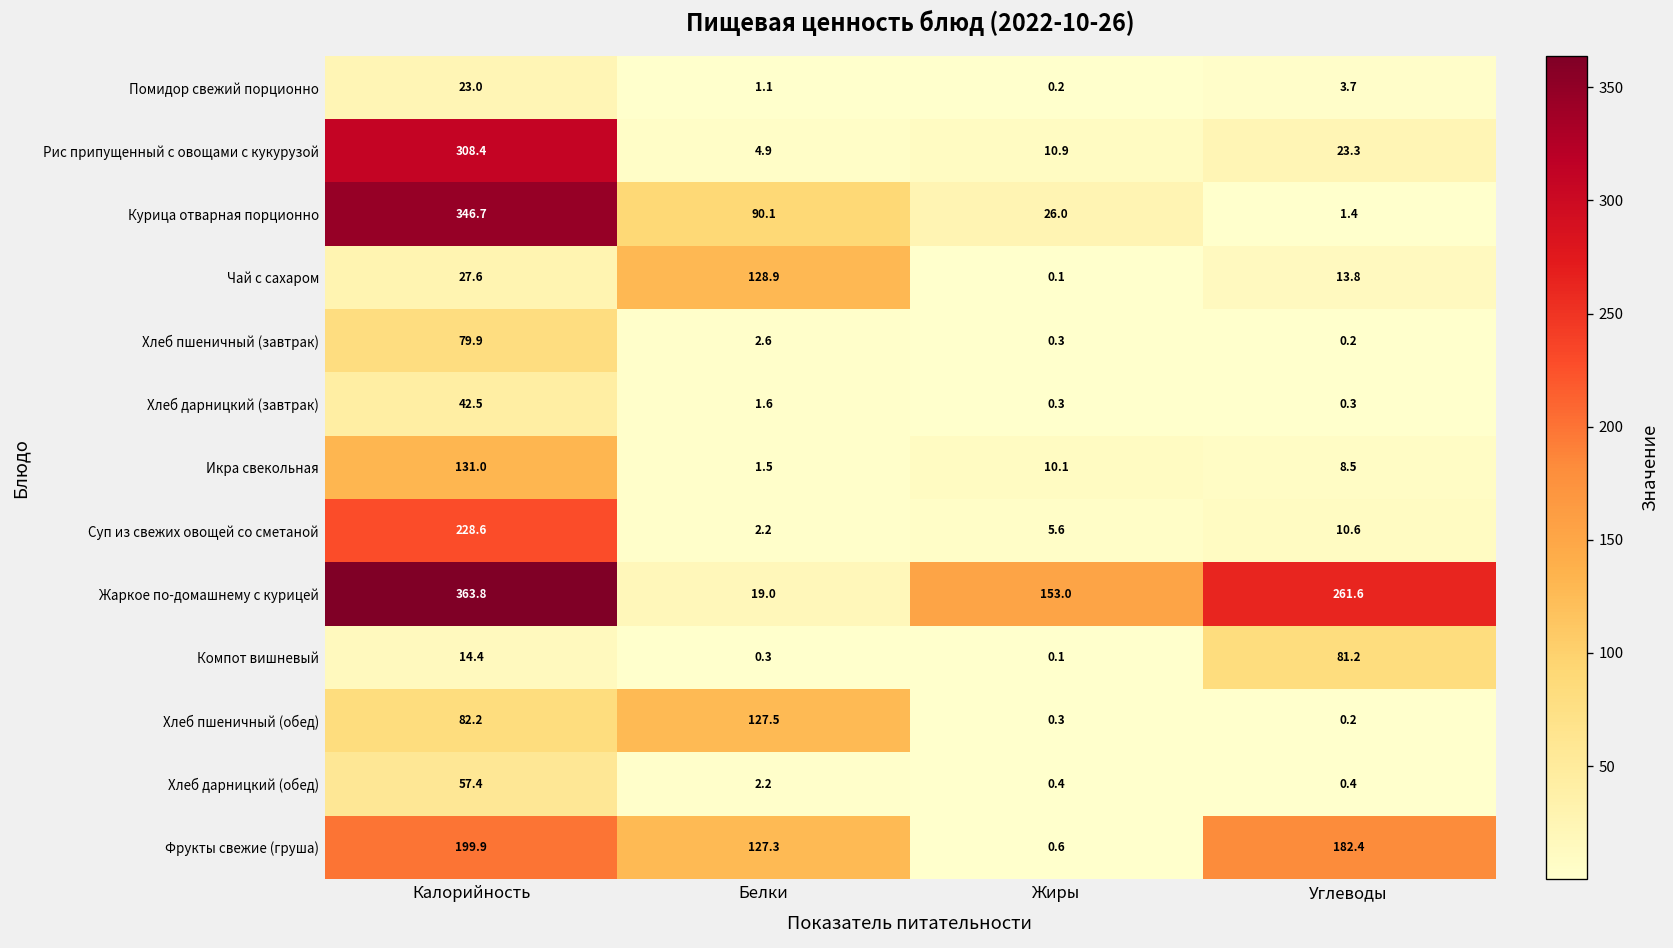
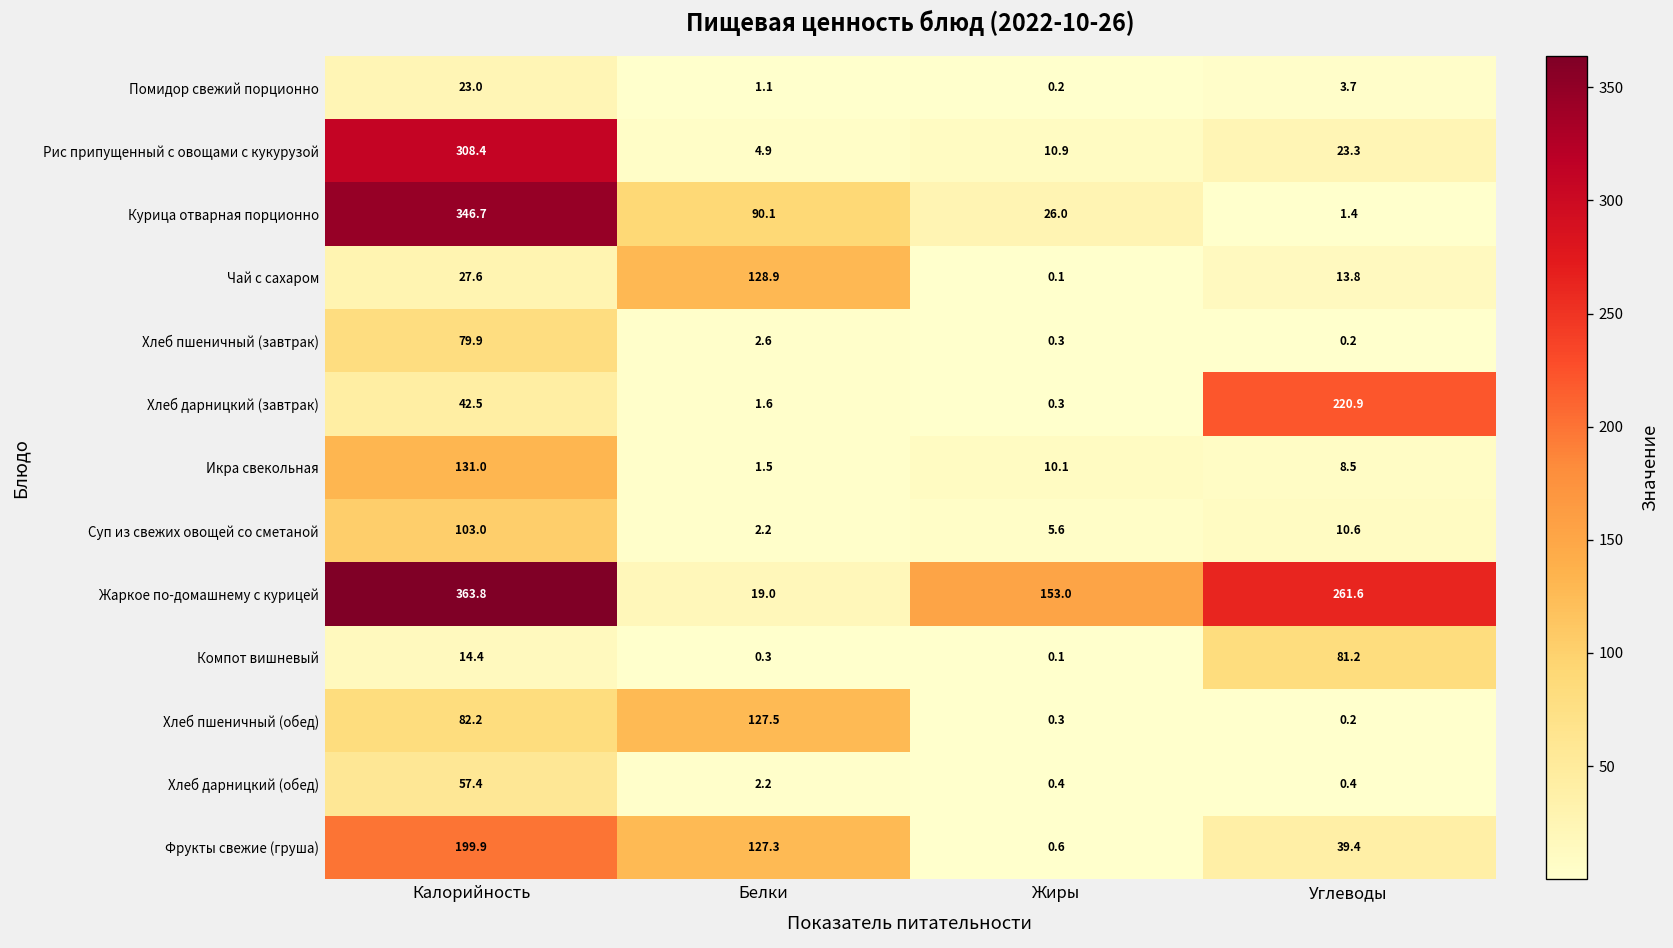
Хлеб дарницкий (завтрак), Углеводы: 0.3 -> 220.9
Суп из свежих овощей со сметаной, Калорийность: 228.6 -> 103.0
Фрукты свежие (груша), Углеводы: 182.4 -> 39.4
